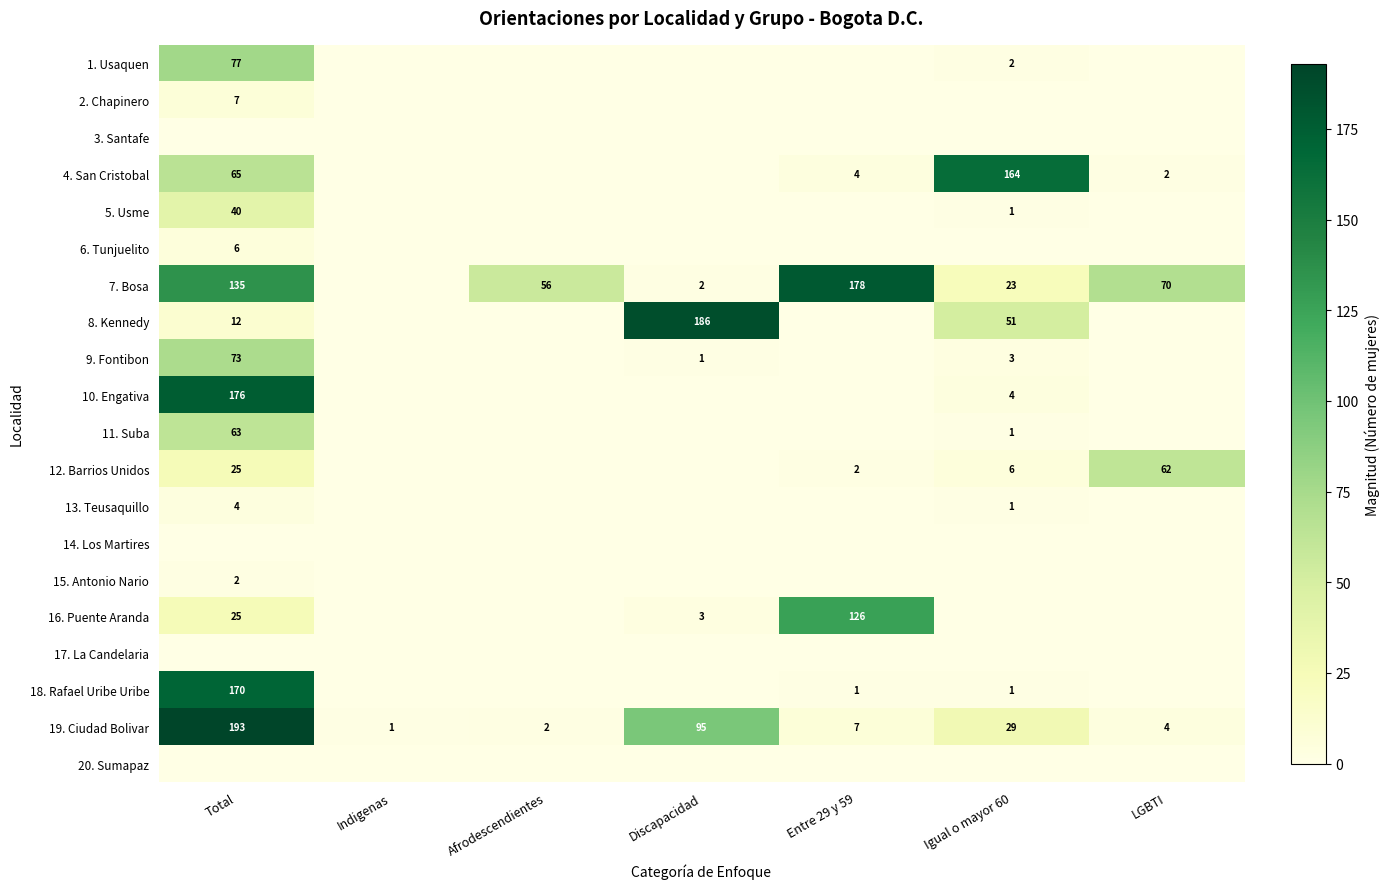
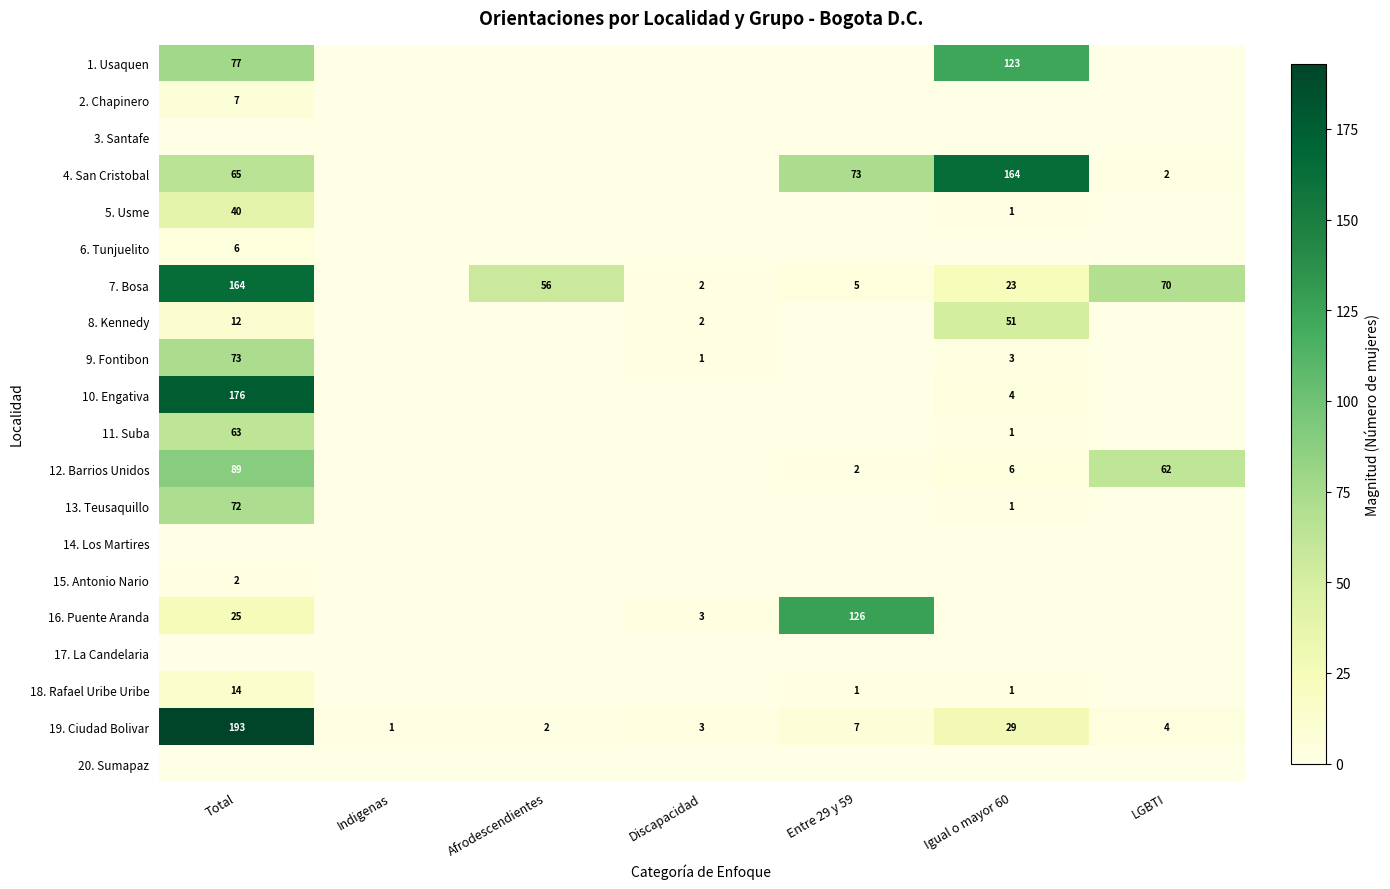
1. Usaquen, Igual o mayor 60: 2 -> 123
4. San Cristobal, Entre 29 y 59: 4 -> 73
7. Bosa, Total: 135 -> 164
7. Bosa, Entre 29 y 59: 178 -> 5
8. Kennedy, Discapacidad: 186 -> 2
12. Barrios Unidos, Total: 25 -> 89
13. Teusaquillo, Total: 4 -> 72
18. Rafael Uribe Uribe, Total: 170 -> 14
19. Ciudad Bolivar, Discapacidad: 95 -> 3
